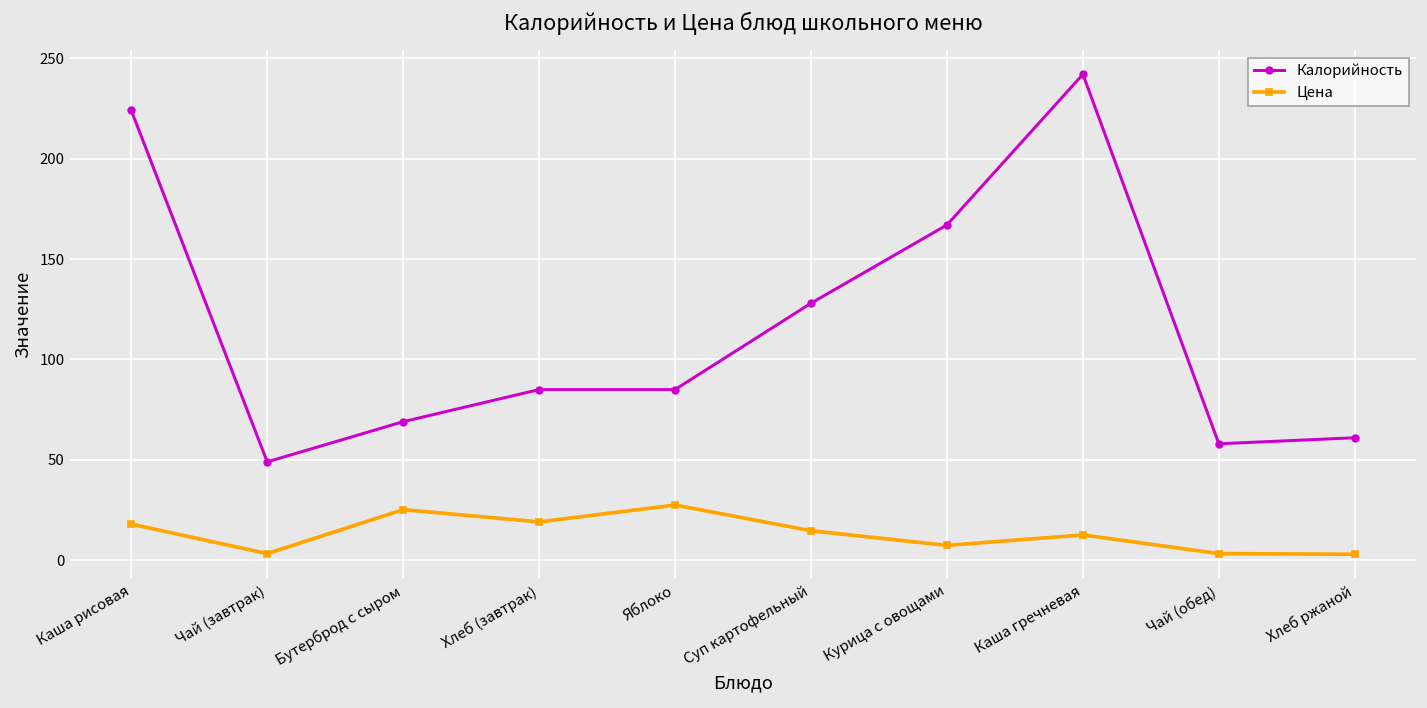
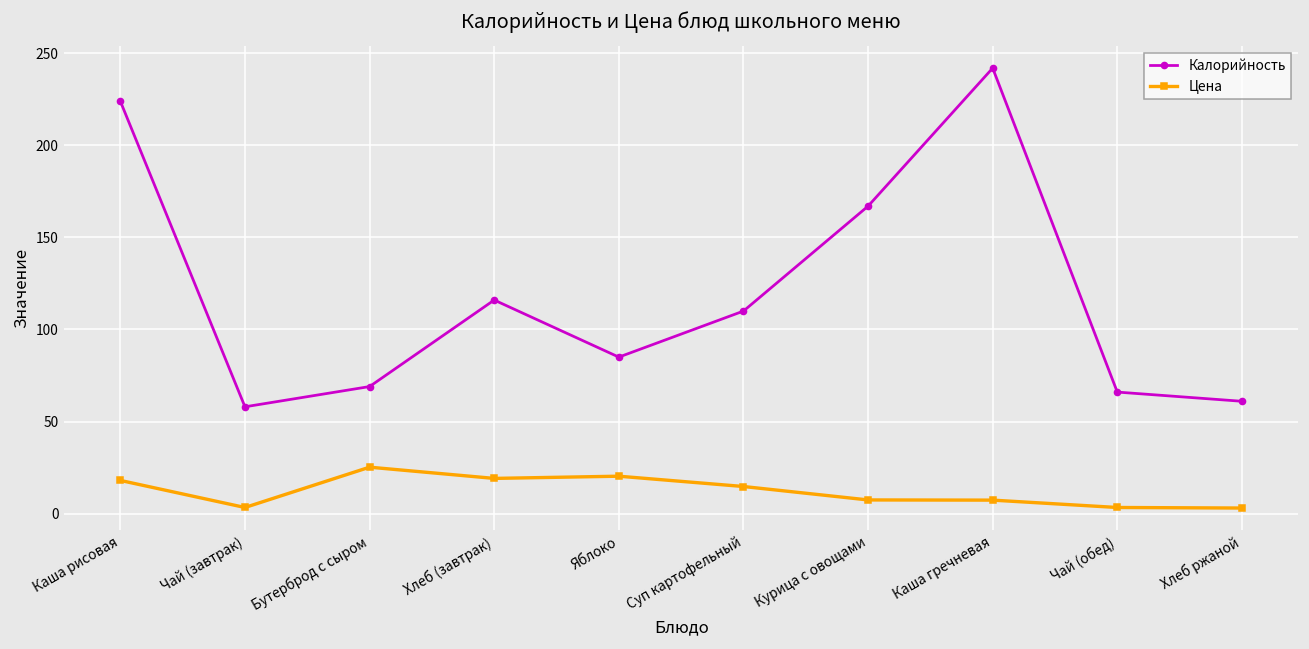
Калорийность, Чай (завтрак): 49 -> 58
Калорийность, Хлеб (завтрак): 85 -> 116
Цена, Яблоко: 28 -> 20
Калорийность, Суп картофельный: 128 -> 110
Цена, Каша гречневая: 13 -> 7
Калорийность, Чай (обед): 58 -> 66
